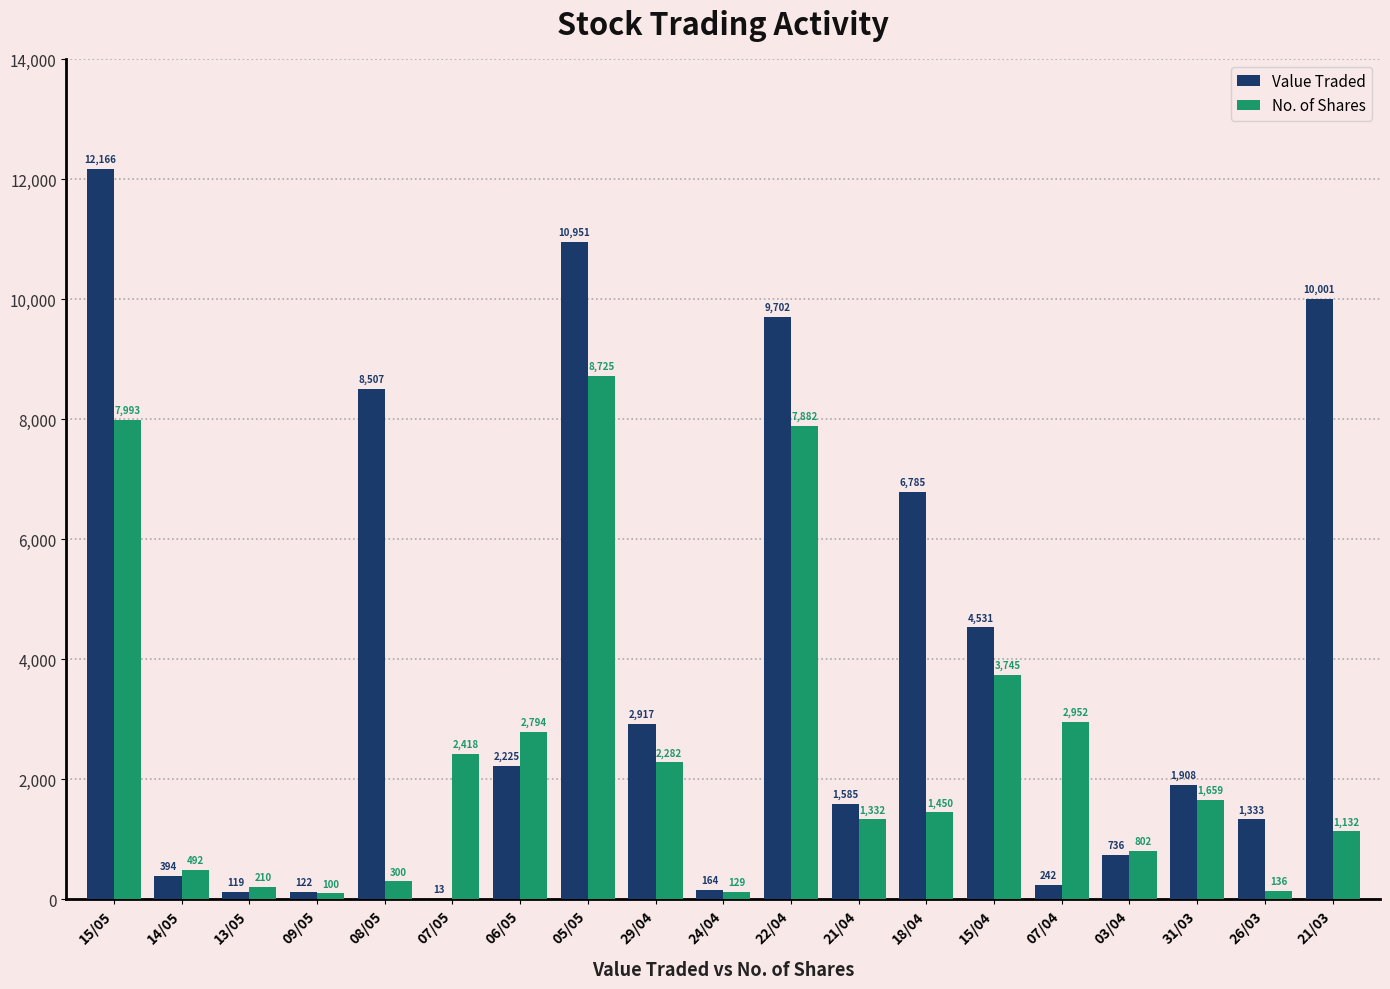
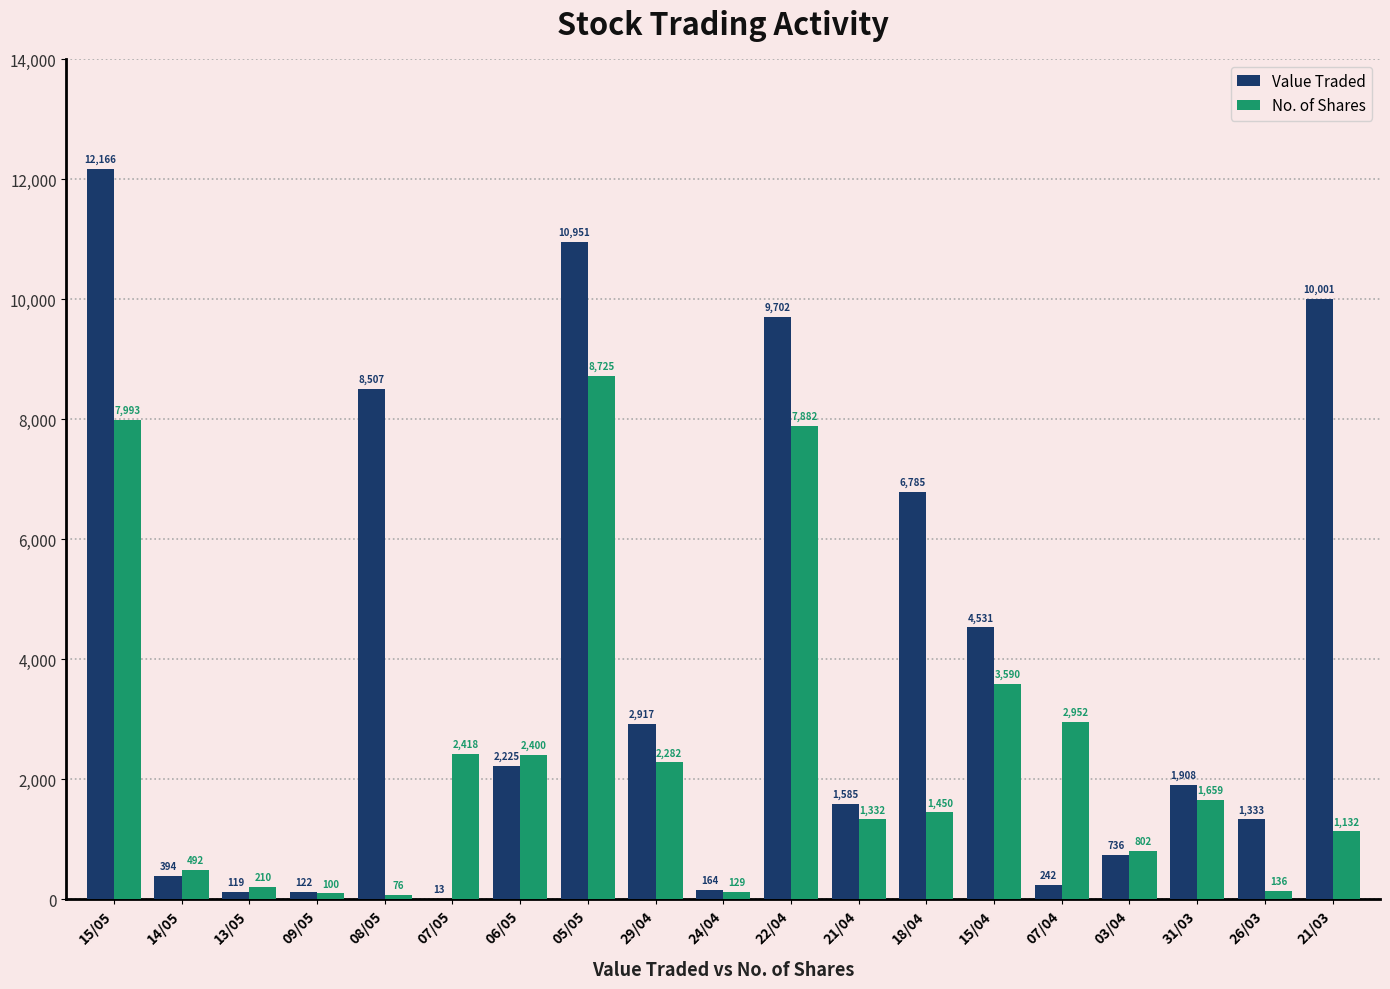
No. of Shares, 08/05: 300 -> 76
No. of Shares, 06/05: 2,794 -> 2,400
No. of Shares, 15/04: 3,745 -> 3,590
